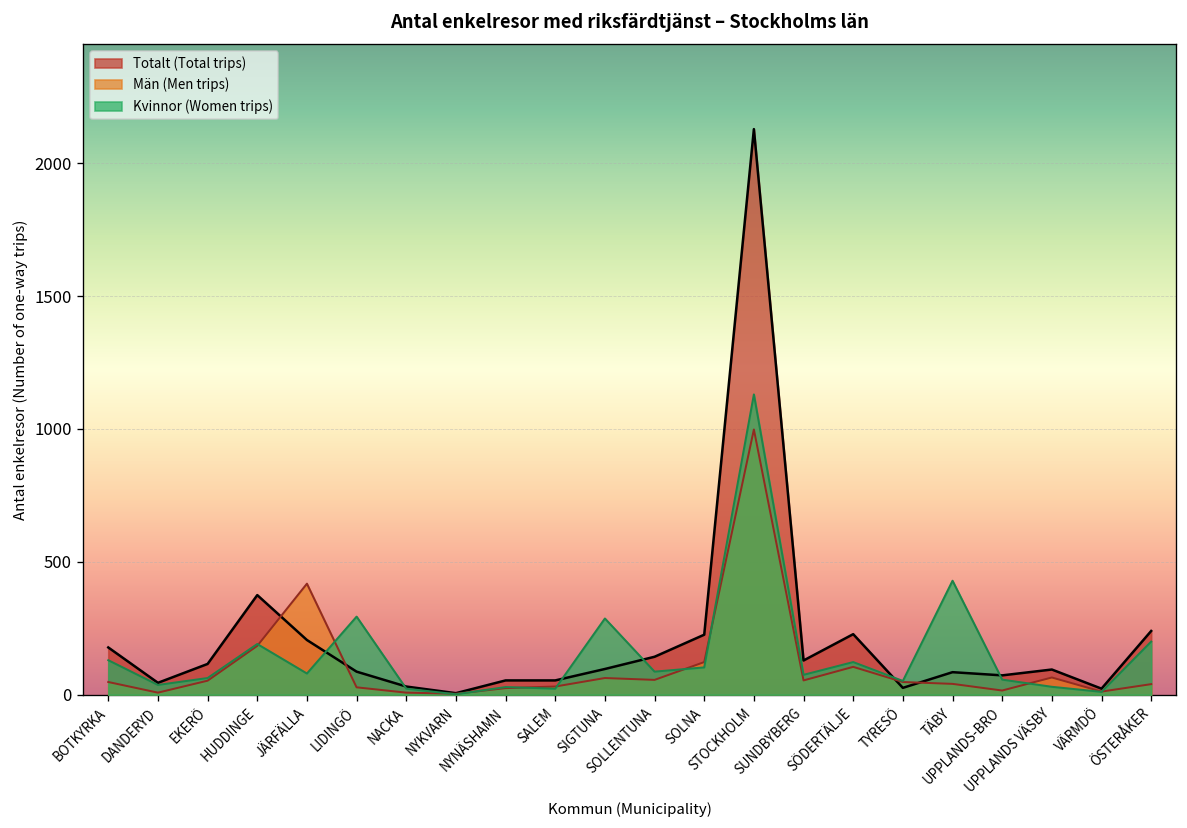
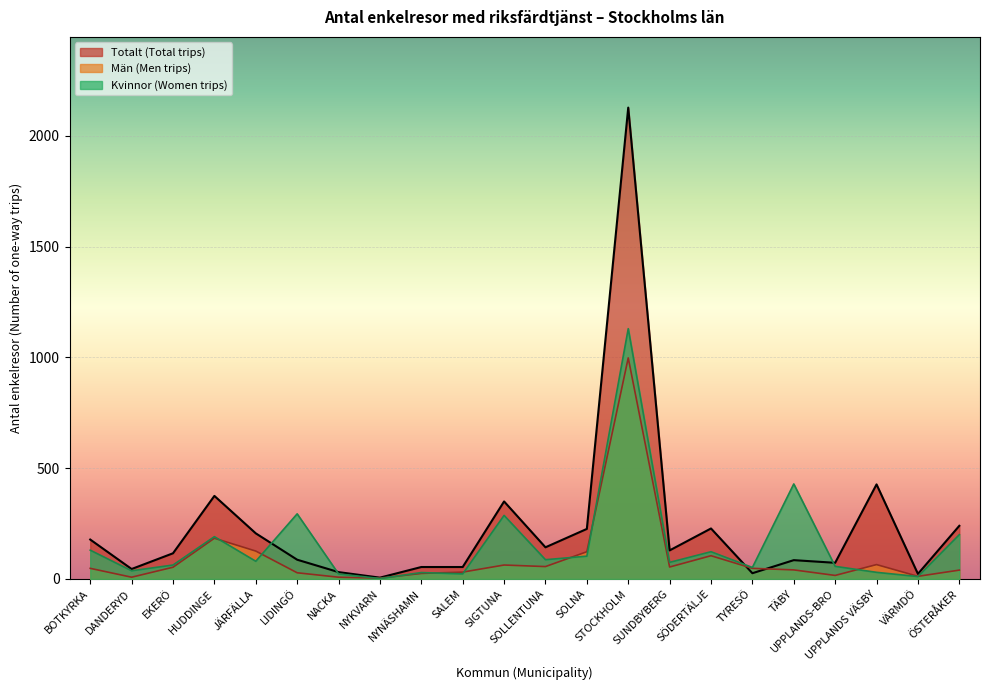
Män (Men trips), JÄRFÄLLA: 420 -> 130
Totalt (Total trips), SIGTUNA: 100 -> 350
Totalt (Total trips), UPPLANDS VÄSBY: 100 -> 430
